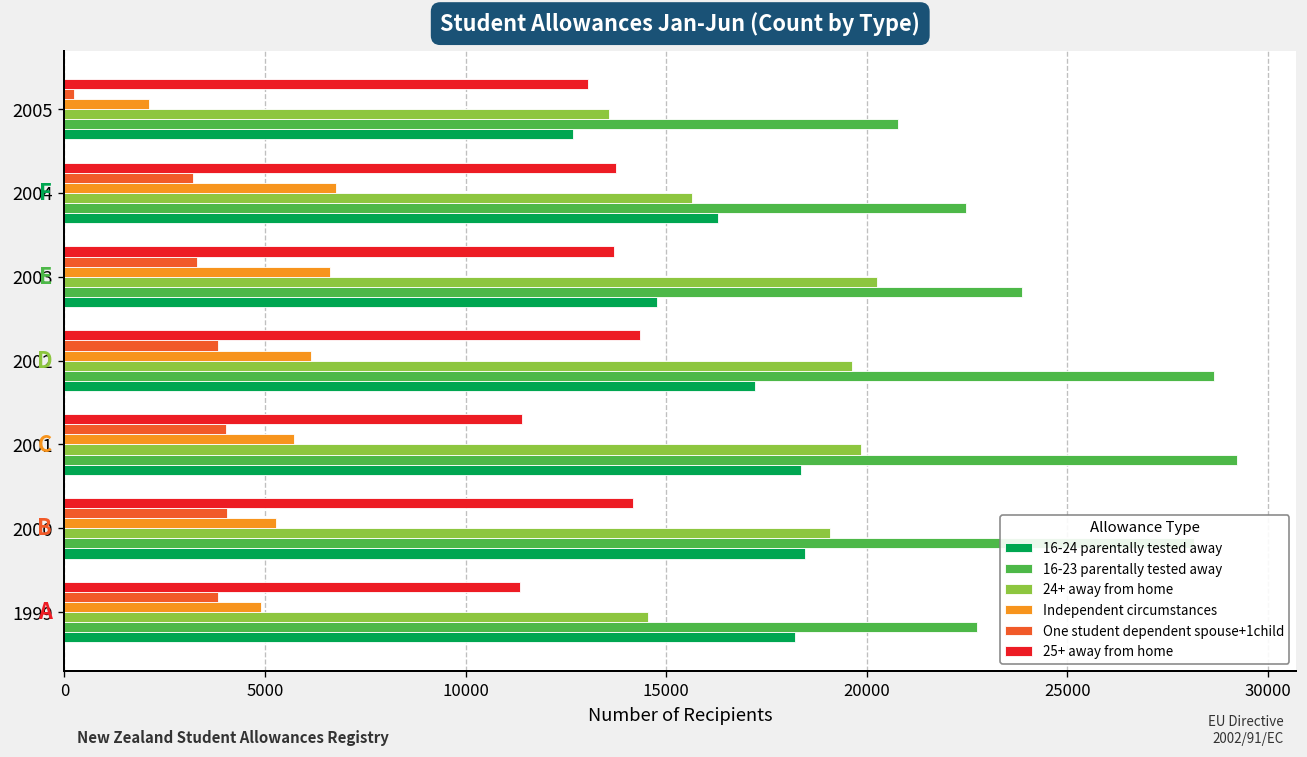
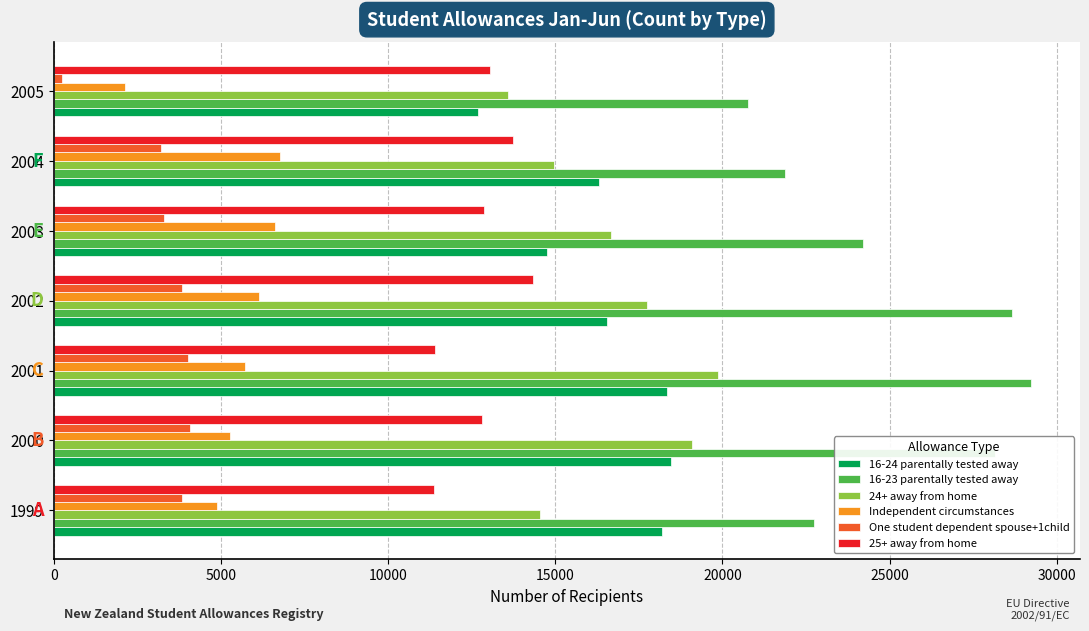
24+ away from home, 2004: 15600 -> 14900
16-23 parentally tested away, 2004: 22500 -> 21900
25+ away from home, 2003: 13700 -> 12900
24+ away from home, 2003: 20200 -> 16700
16-23 parentally tested away, 2003: 23900 -> 24200
24+ away from home, 2002: 19600 -> 17700
16-24 parentally tested away, 2002: 17200 -> 16500
25+ away from home, 2000: 14200 -> 12800
